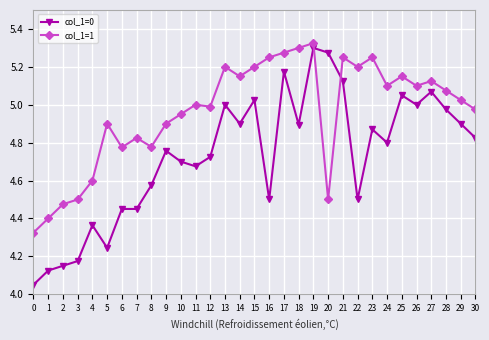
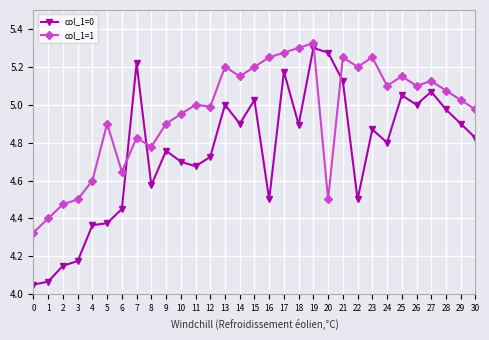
col_1=0, 1: 4.13 -> 4.07
col_1=0, 5: 4.25 -> 4.38
col_1=1, 6: 4.78 -> 4.65
col_1=0, 7: 4.45 -> 5.22
